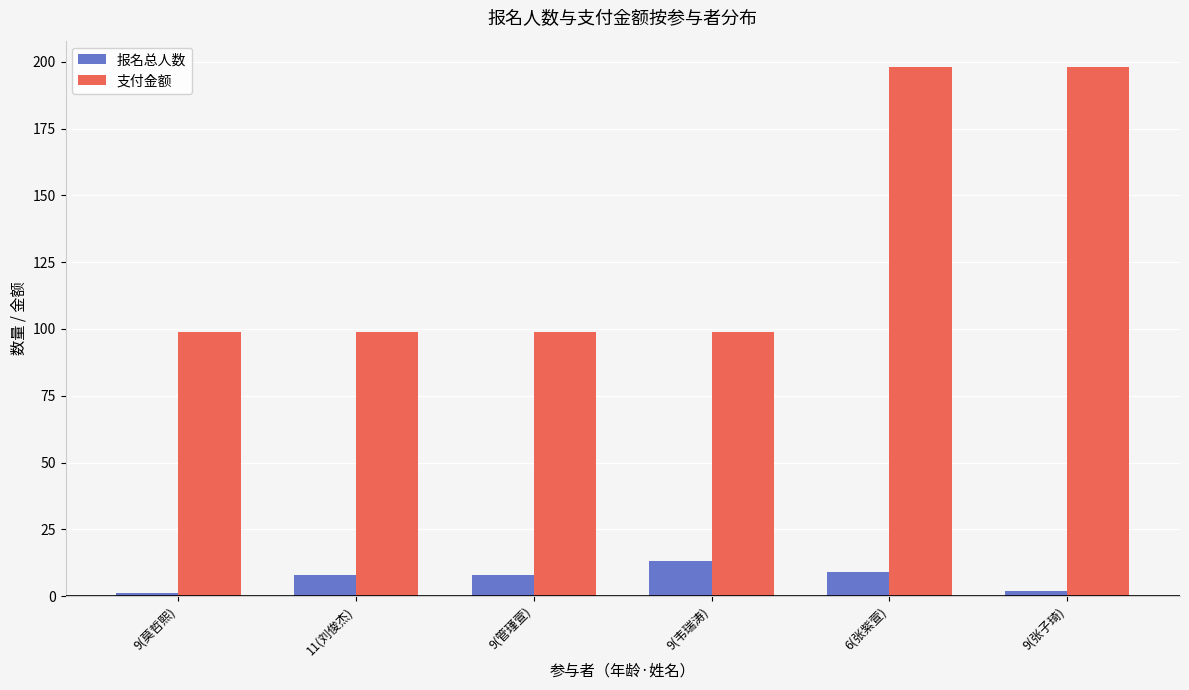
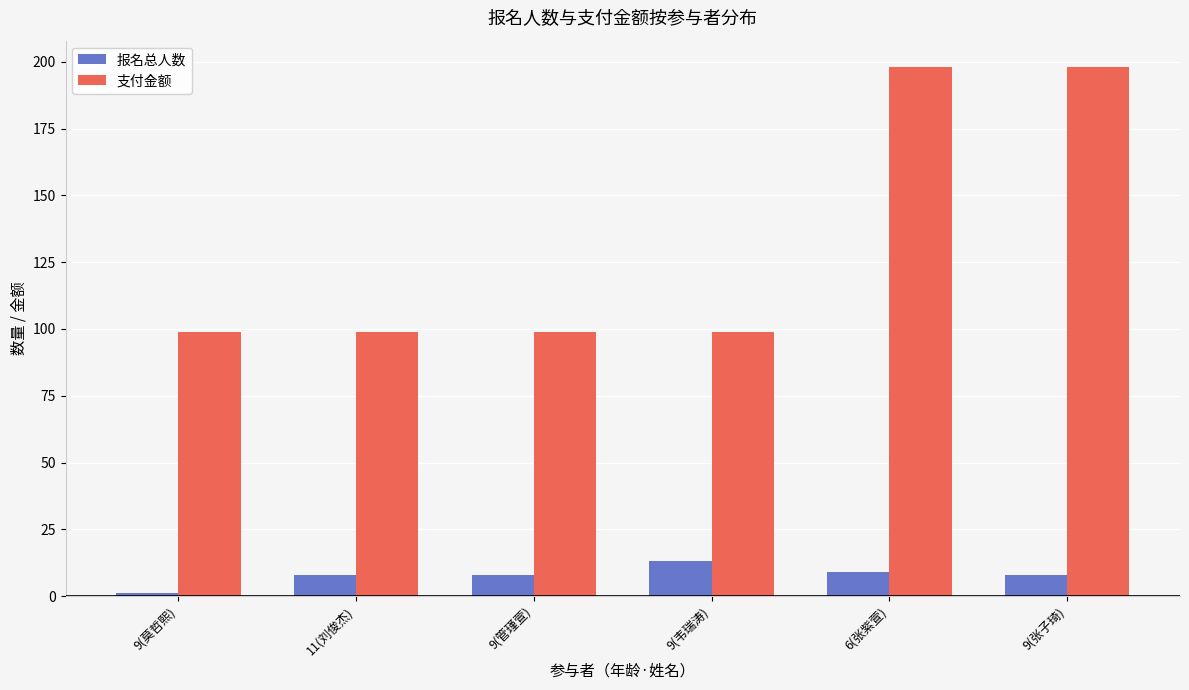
报名总人数, 9(张子琦): 2 -> 8
